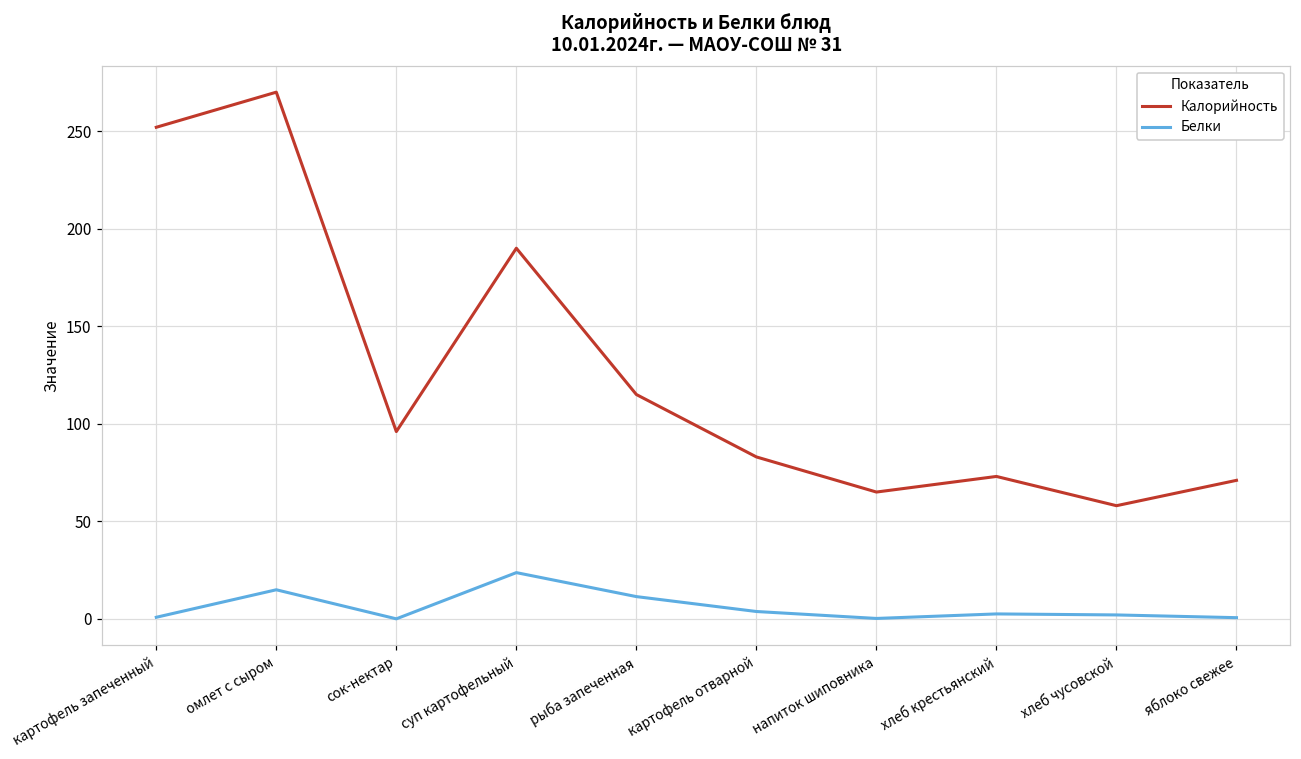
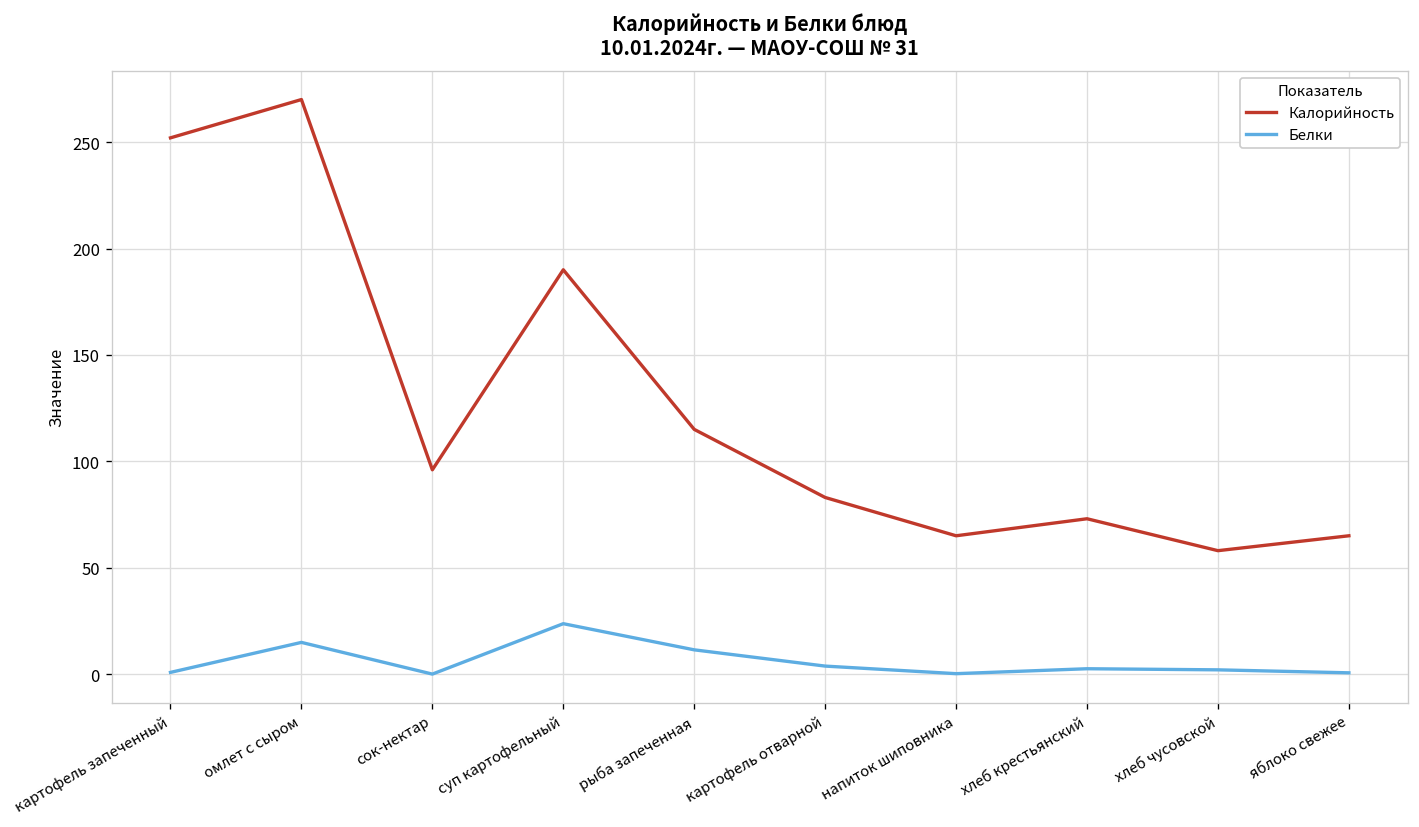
Калорийность, яблоко свежее: 71 -> 65
